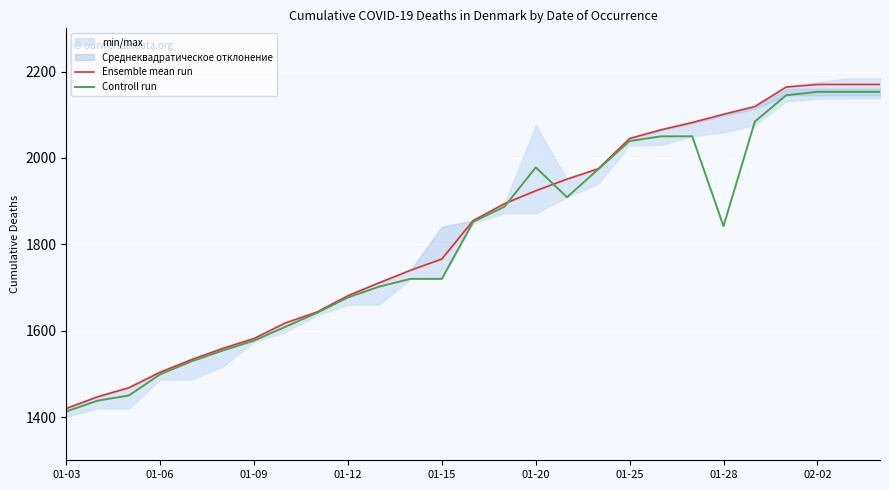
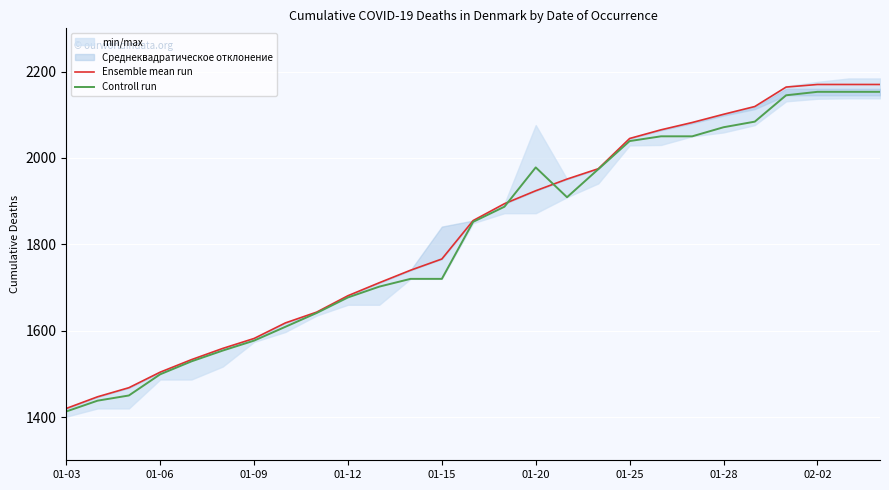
Controll run, 01-28: 1840 -> 2070
